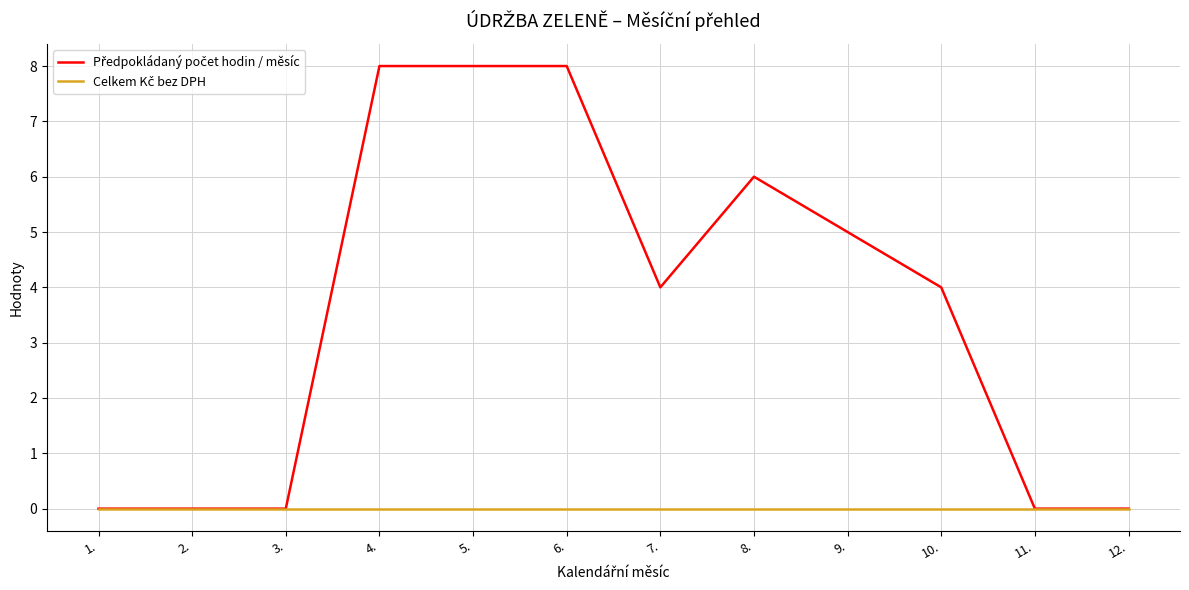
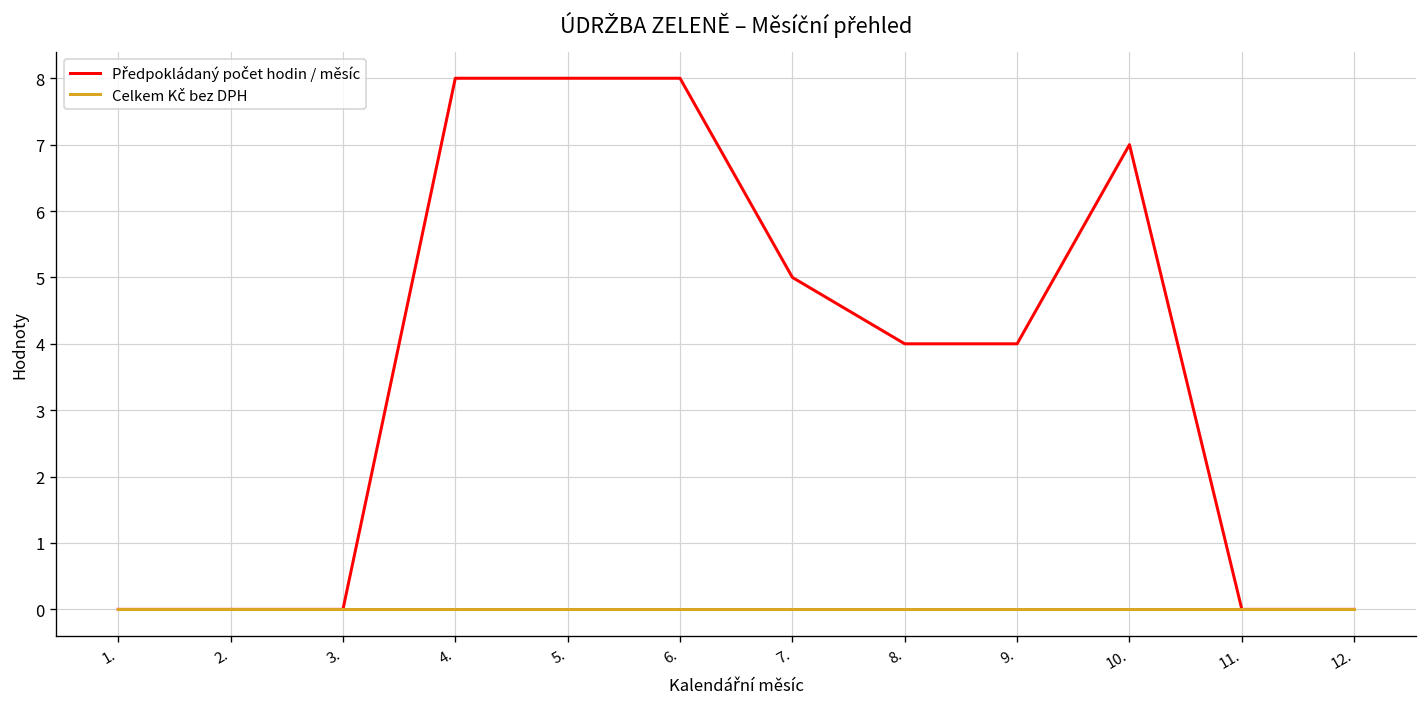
Předpokládaný počet hodin / měsíc, 7.: 4 -> 5
Předpokládaný počet hodin / měsíc, 8.: 6 -> 4
Předpokládaný počet hodin / měsíc, 9.: 5 -> 4
Předpokládaný počet hodin / měsíc, 10.: 4 -> 7
